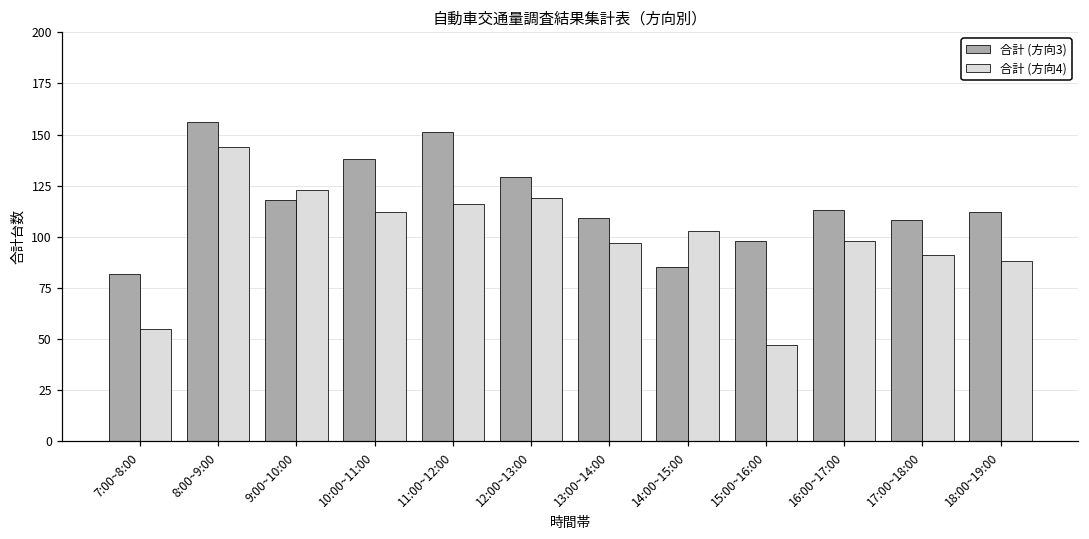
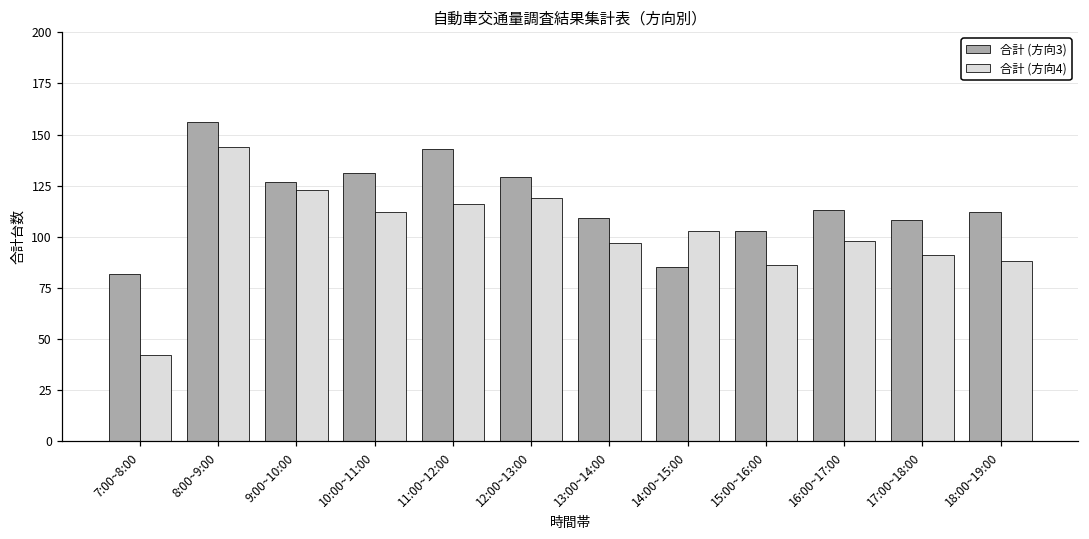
合計 (方向4), 7:00~8:00: 55 -> 42
合計 (方向3), 9:00~10:00: 118 -> 127
合計 (方向3), 10:00~11:00: 138 -> 131
合計 (方向3), 11:00~12:00: 151 -> 143
合計 (方向3), 15:00~16:00: 98 -> 103
合計 (方向4), 15:00~16:00: 47 -> 86
